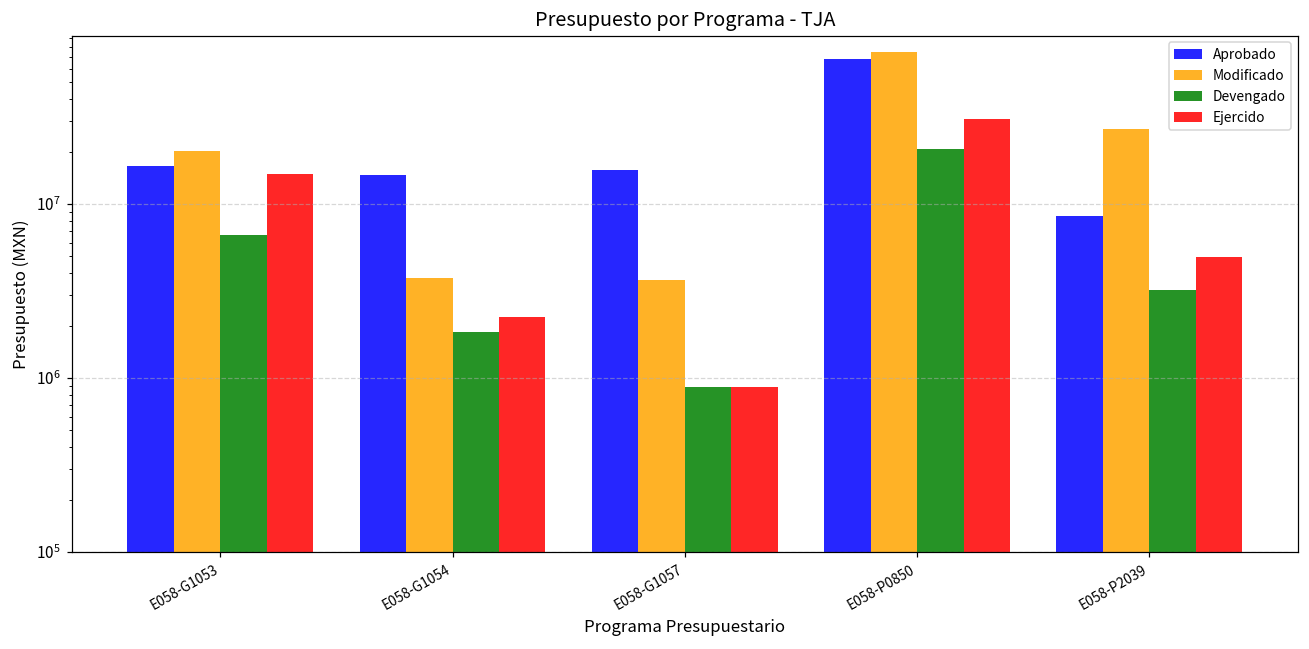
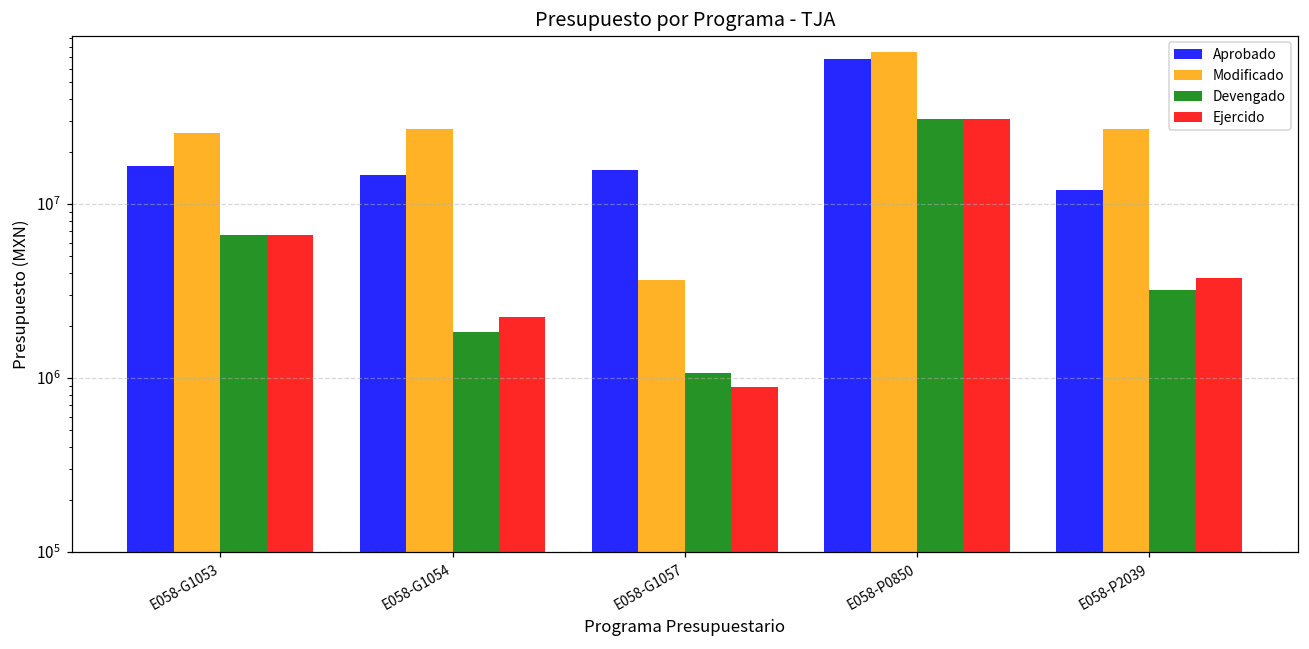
Modificado, E058-G1053: 20000000 -> 26000000
Ejercido, E058-G1053: 15000000 -> 6600000
Modificado, E058-G1054: 3700000 -> 27000000
Devengado, E058-G1057: 900000 -> 1100000
Devengado, E058-P0850: 21000000 -> 31000000
Aprobado, E058-P2039: 8000000 -> 12000000
Ejercido, E058-P2039: 4900000 -> 3700000
